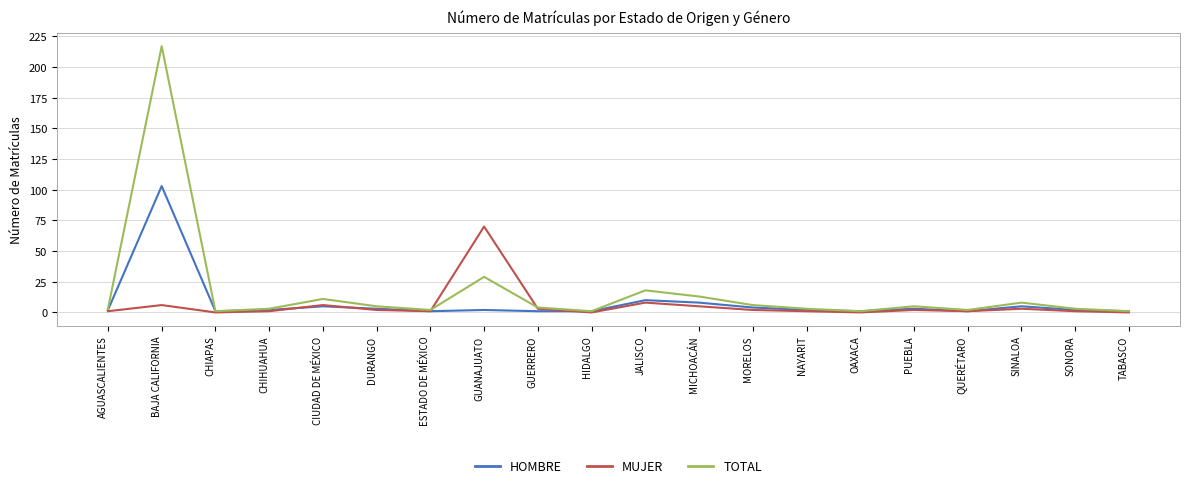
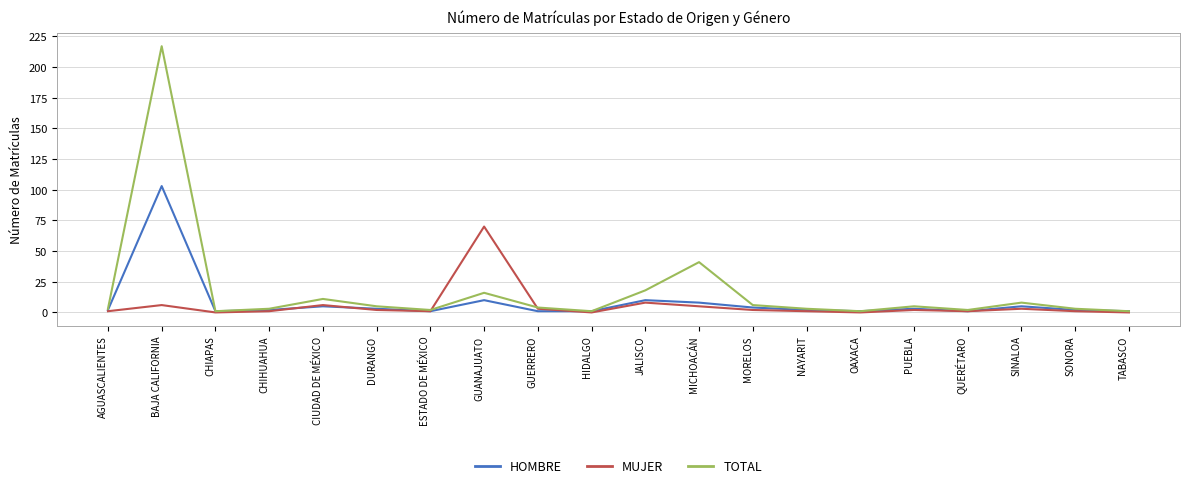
HOMBRE, GUANAJUATO: 2 -> 10
TOTAL, GUANAJUATO: 29 -> 16
TOTAL, MICHOACÁN: 13 -> 41
